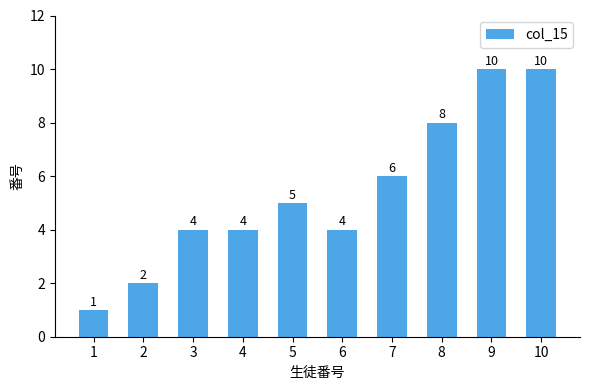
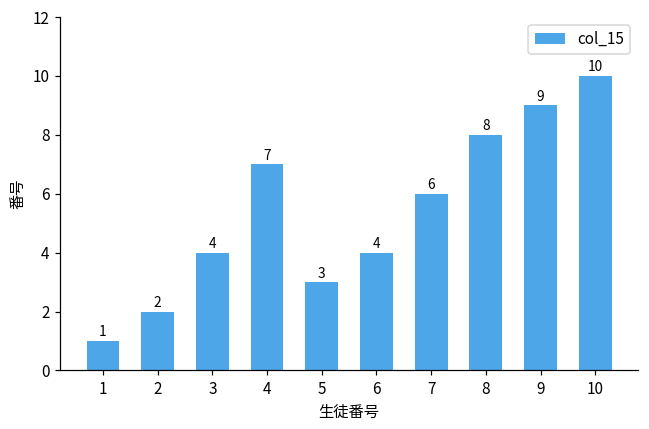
4: 4 -> 7
5: 5 -> 3
9: 10 -> 9
